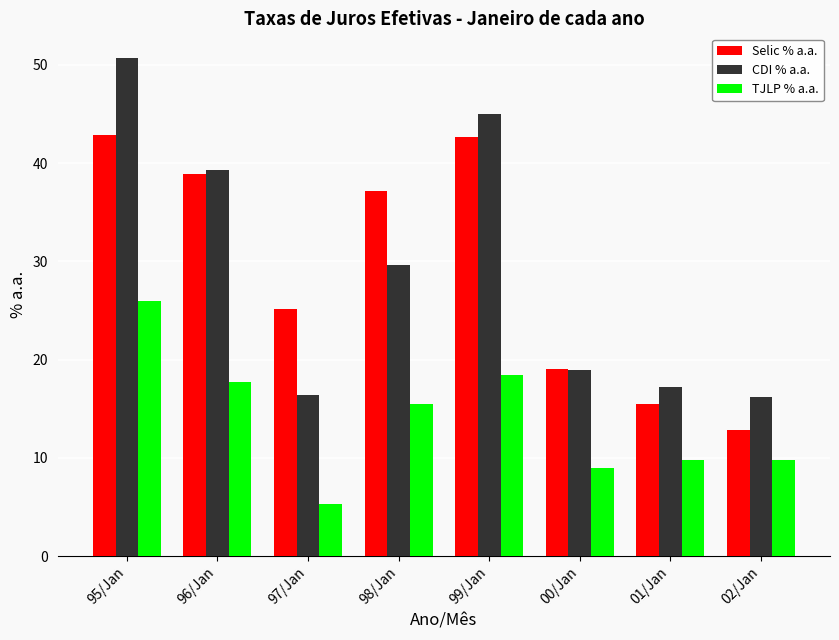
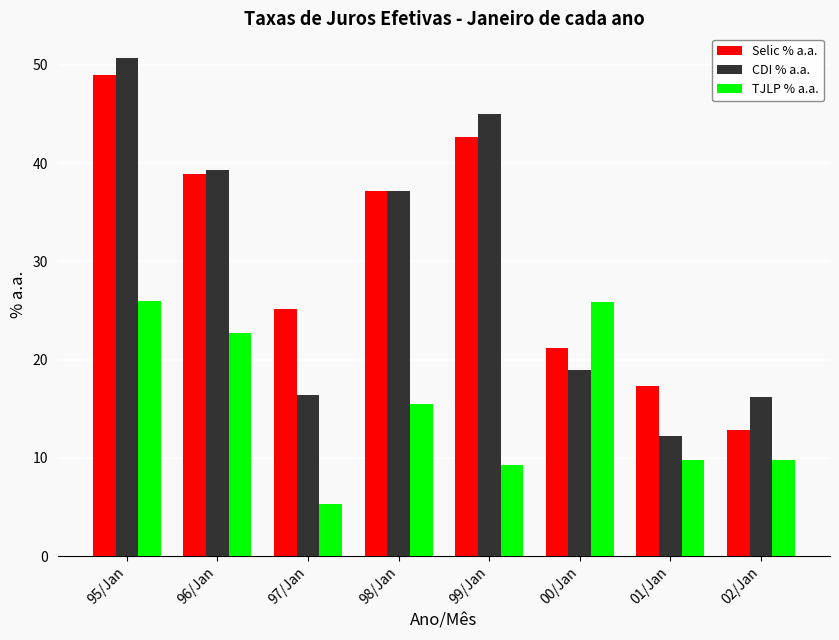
Selic % a.a., 95/Jan: 43 -> 49
TJLP % a.a., 96/Jan: 18 -> 23
CDI % a.a., 98/Jan: 30 -> 37
TJLP % a.a., 99/Jan: 18 -> 9
Selic % a.a., 00/Jan: 19 -> 21
TJLP % a.a., 00/Jan: 9 -> 26
Selic % a.a., 01/Jan: 16 -> 17
CDI % a.a., 01/Jan: 17 -> 12
